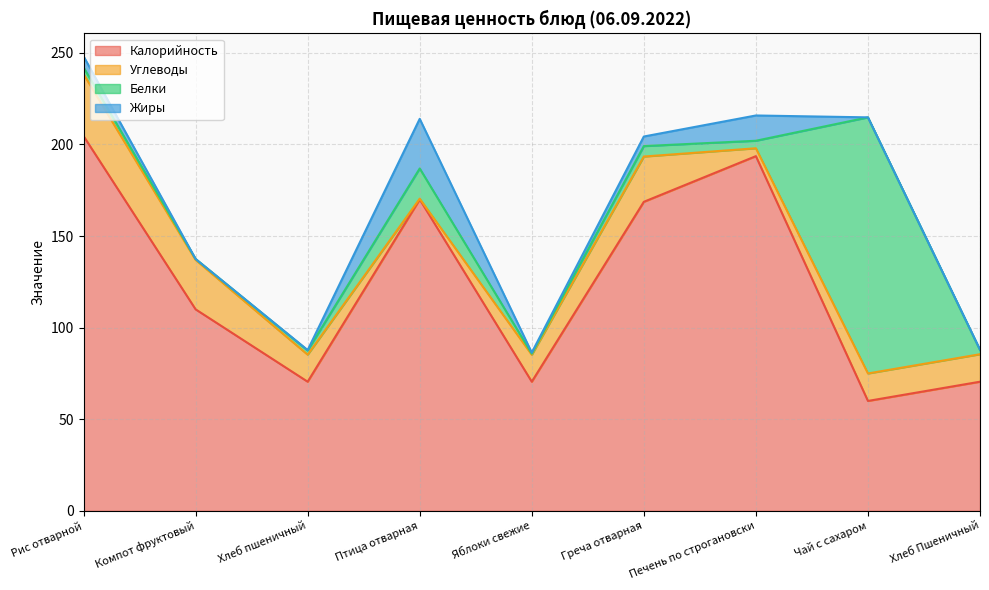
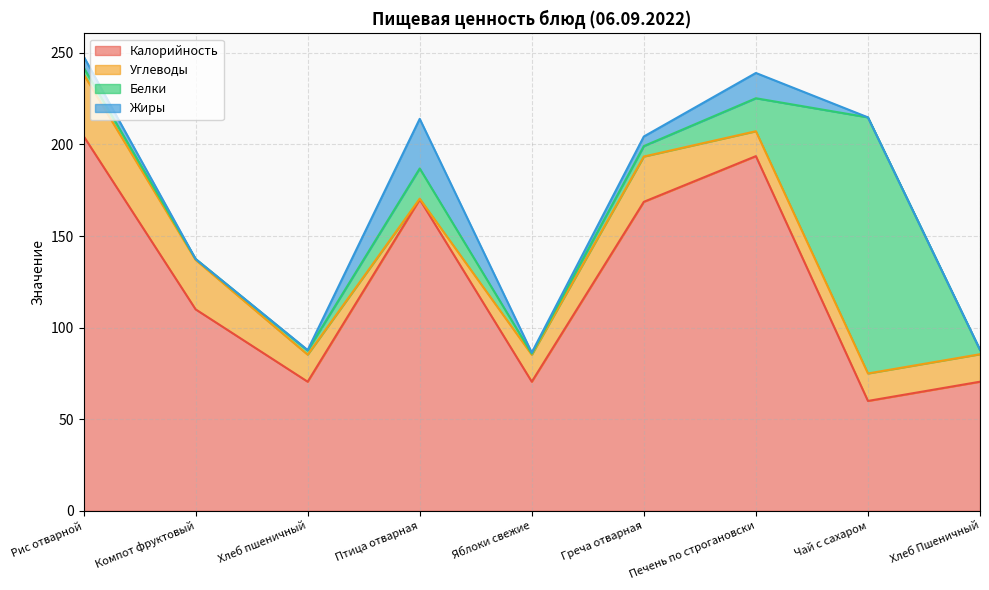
Углеводы, Печень по строгановски: 4 -> 14
Белки, Печень по строгановски: 4 -> 18
